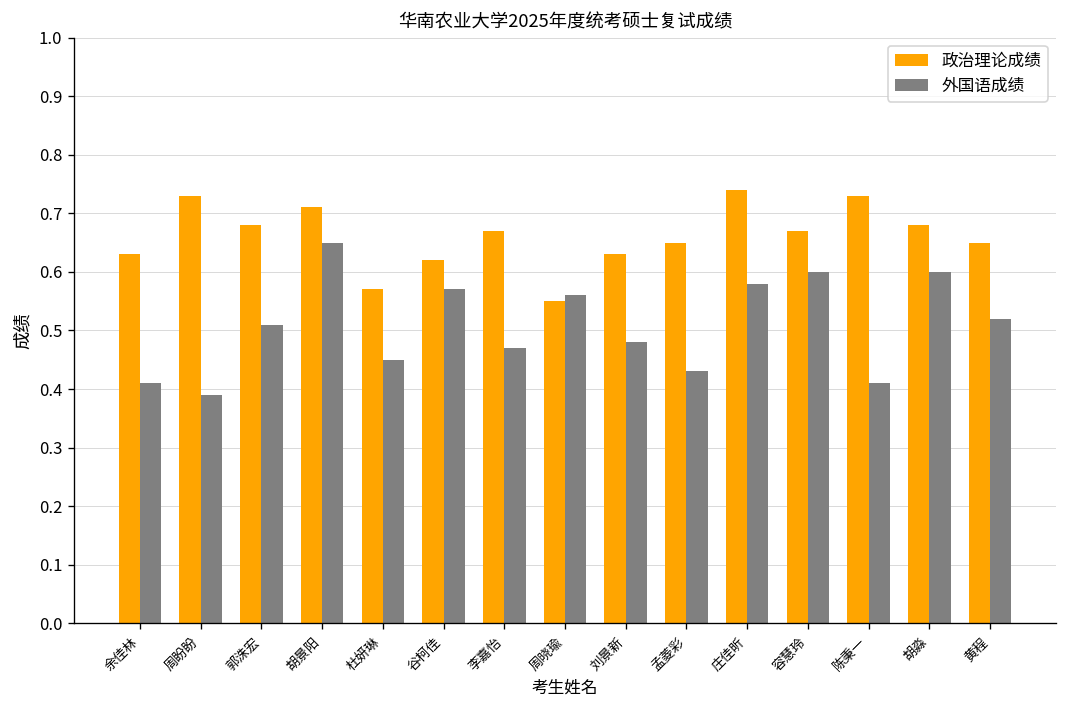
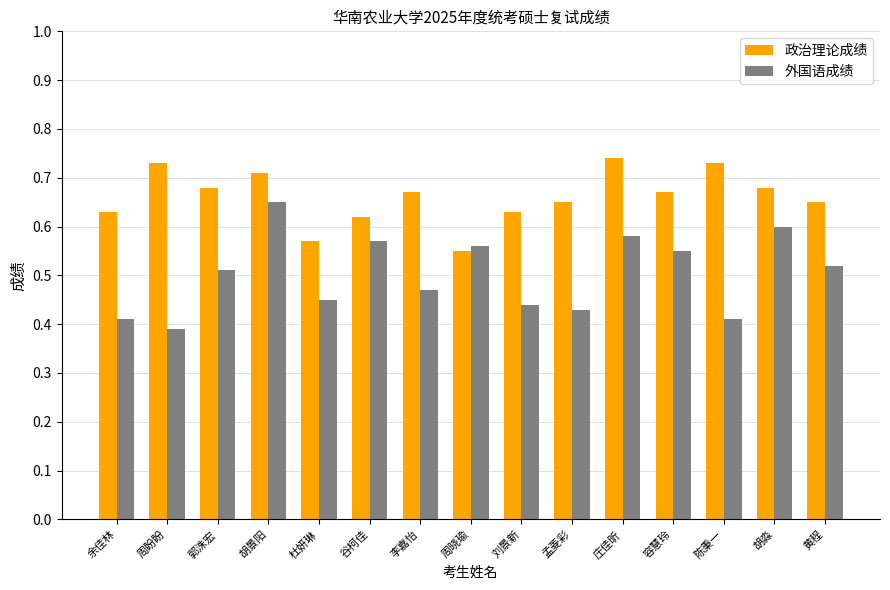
外国语成绩, 刘景新: 0.48 -> 0.44
外国语成绩, 容慧玲: 0.60 -> 0.55
